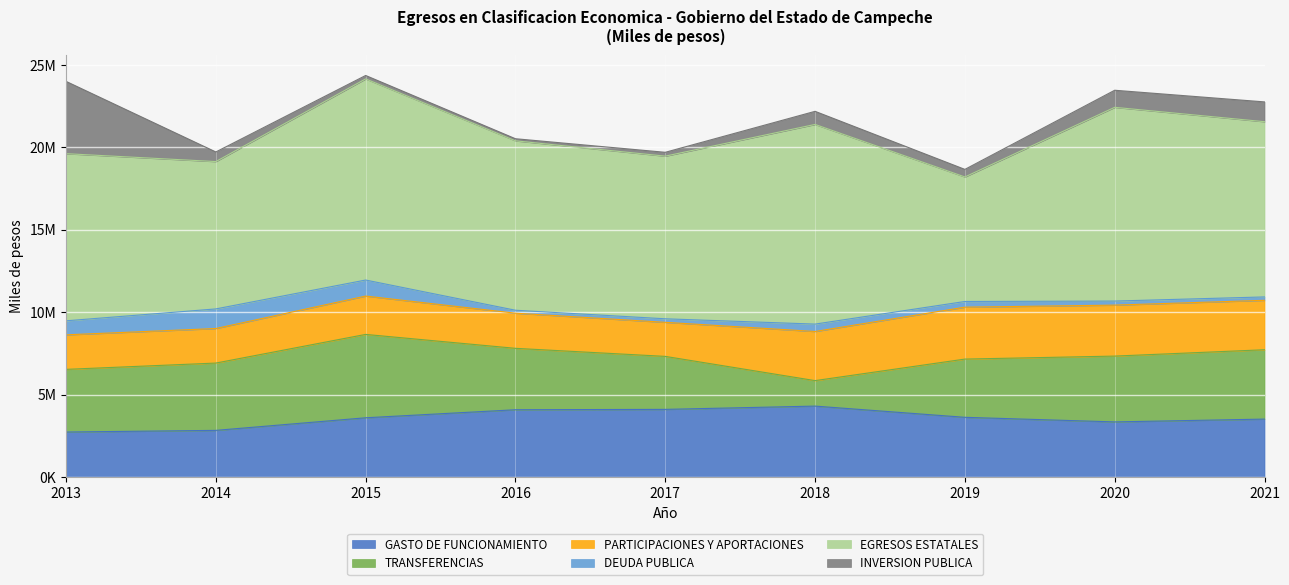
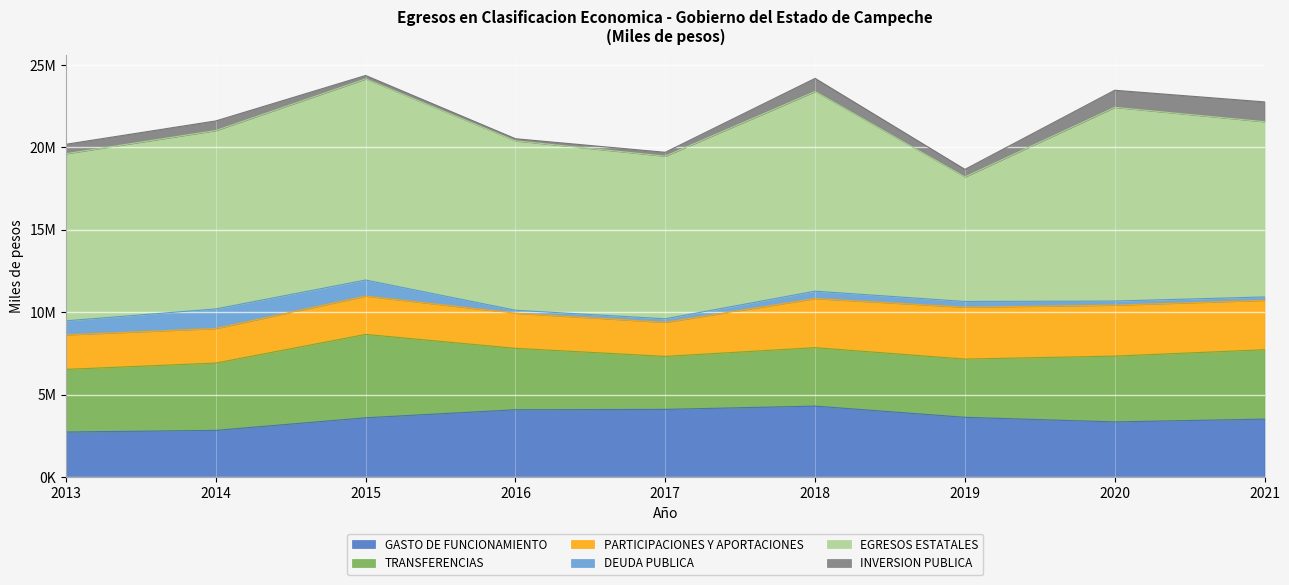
INVERSION PUBLICA, 2013: 4400000 -> 600000
EGRESOS ESTATALES, 2014: 8900000 -> 10800000
TRANSFERENCIAS, 2018: 1500000 -> 3500000
